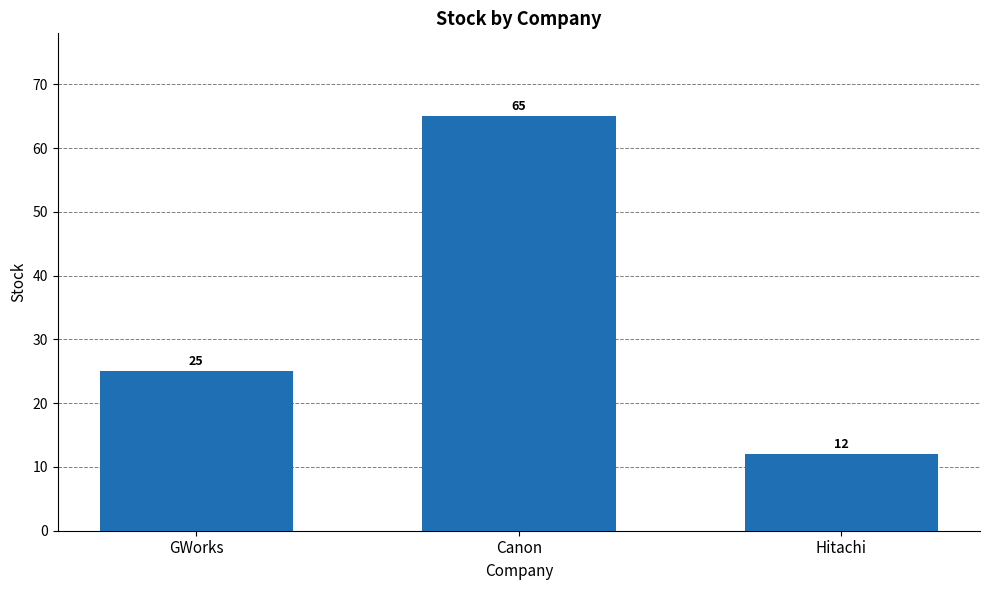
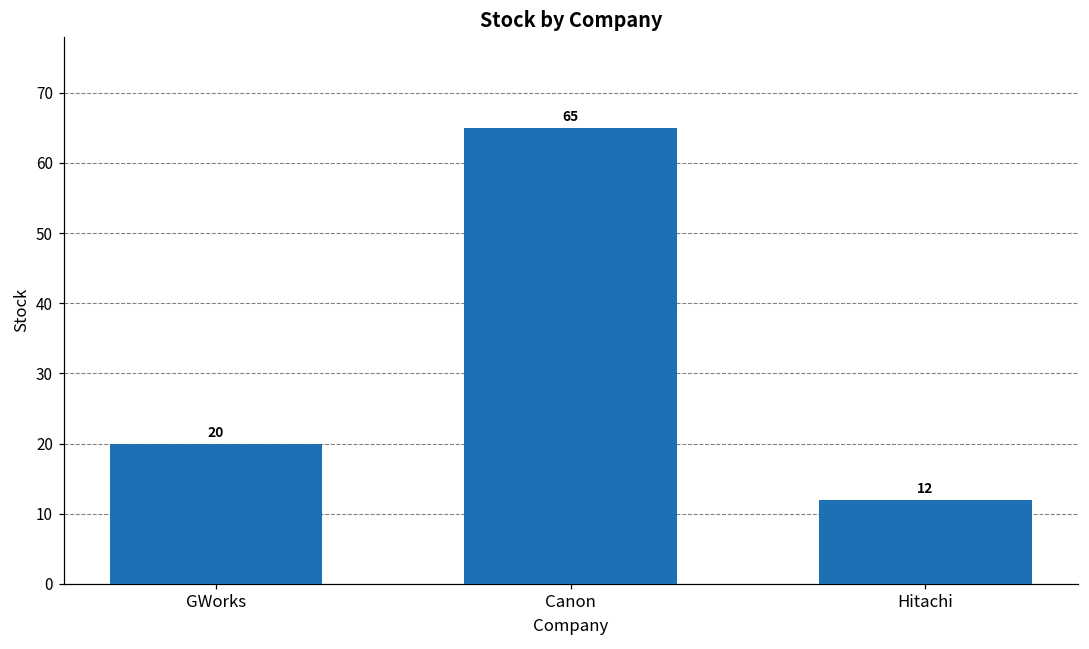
GWorks: 25 -> 20
